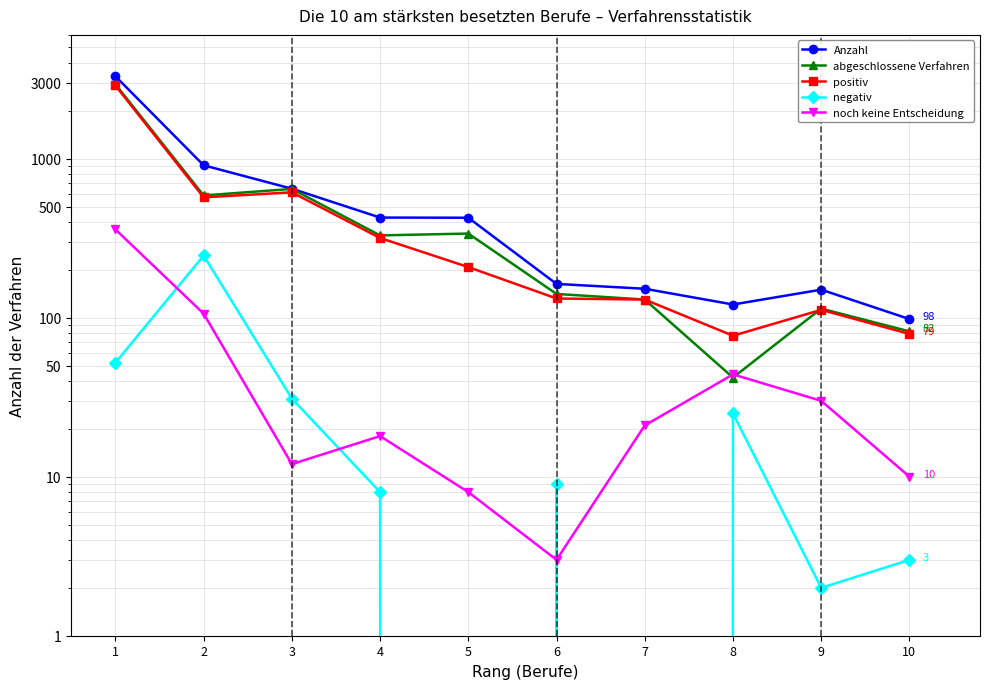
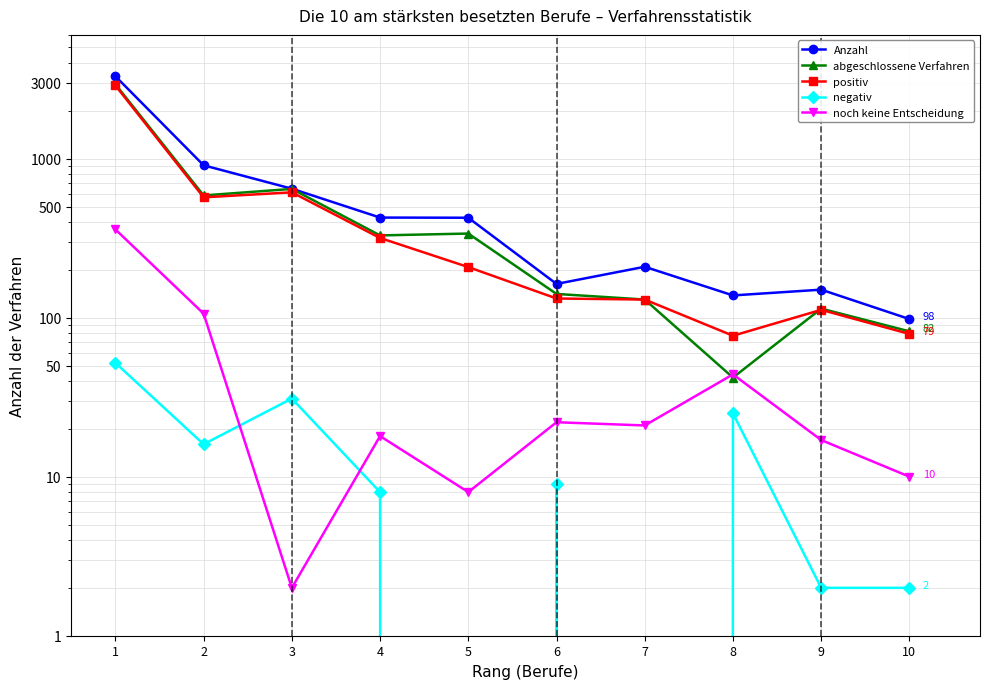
negativ, 2: 250 -> 16
noch keine Entscheidung, 3: 12 -> 2
noch keine Entscheidung, 6: 3 -> 22
Anzahl, 7: 150 -> 210
Anzahl, 8: 120 -> 140
noch keine Entscheidung, 9: 30 -> 17
negativ, 10: 3 -> 2
